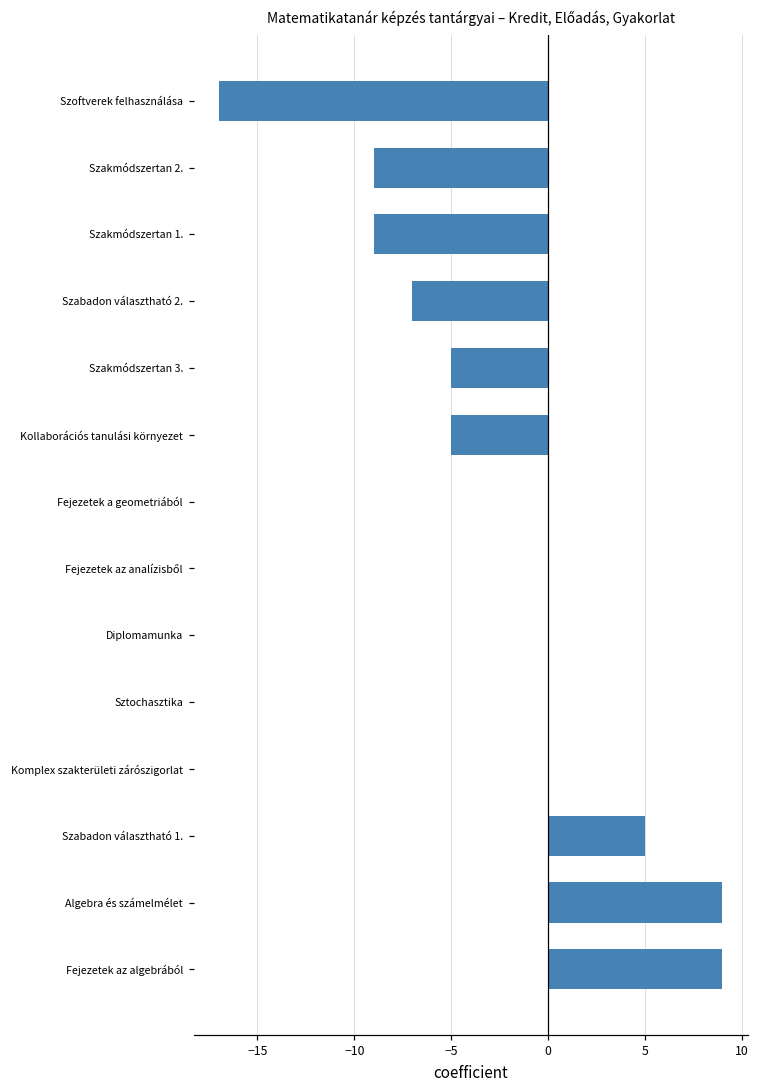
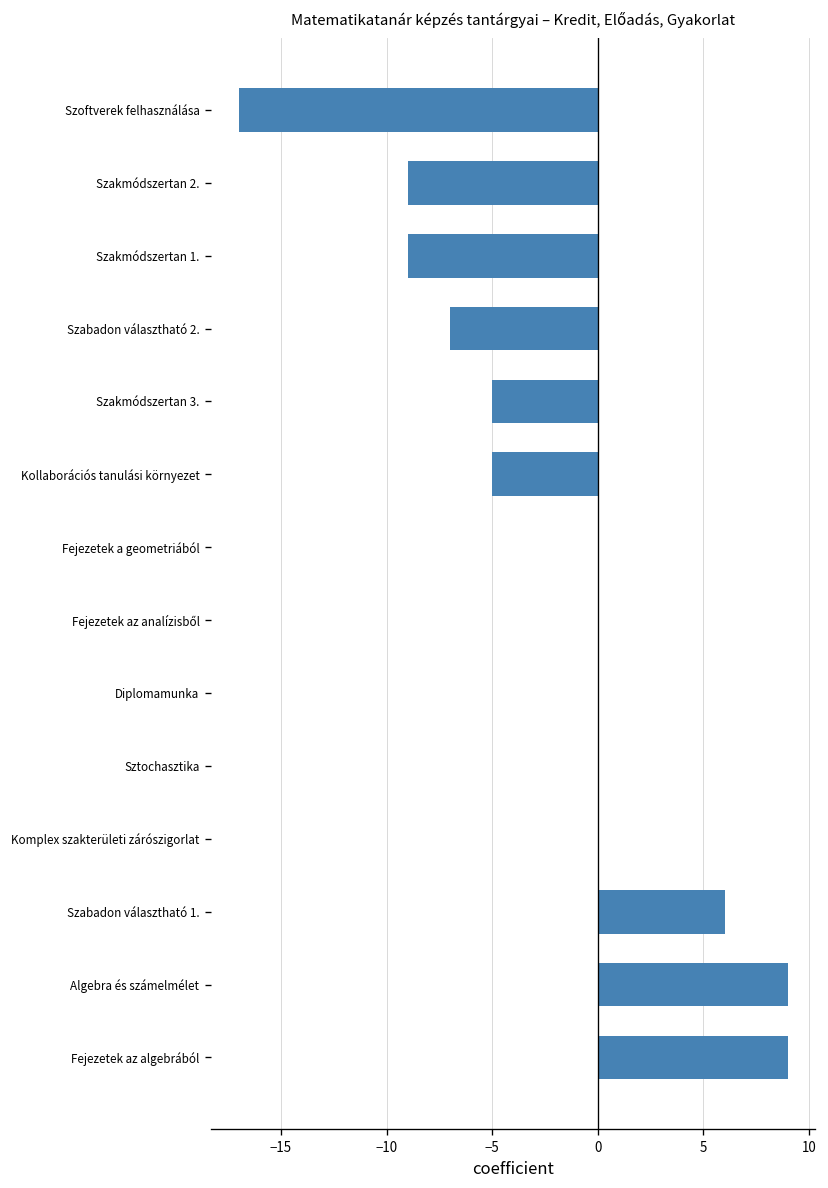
Szabadon választható 1.: 5 -> 6
